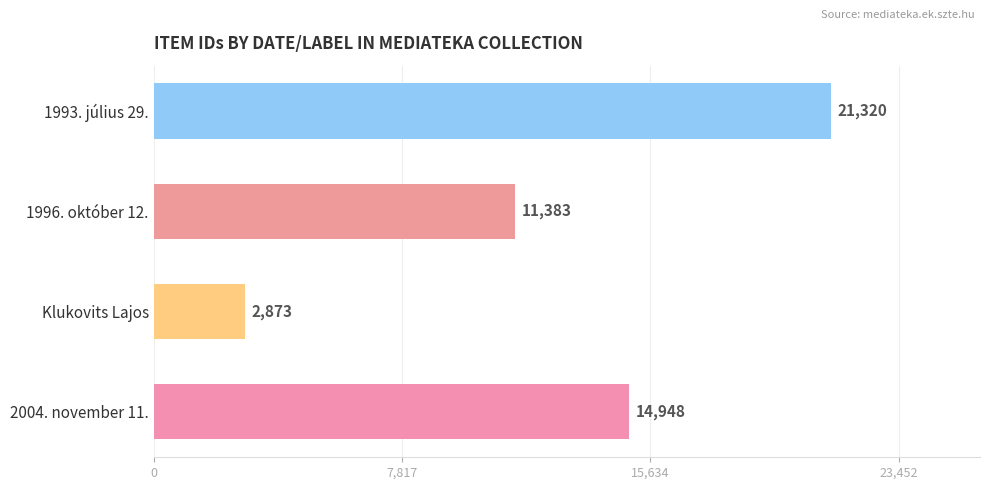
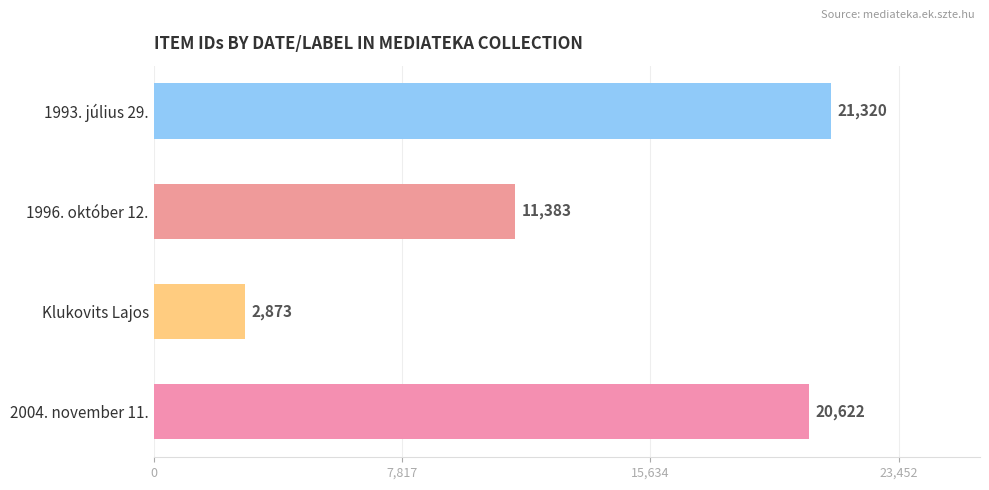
2004. november 11.: 14,948 -> 20,622
